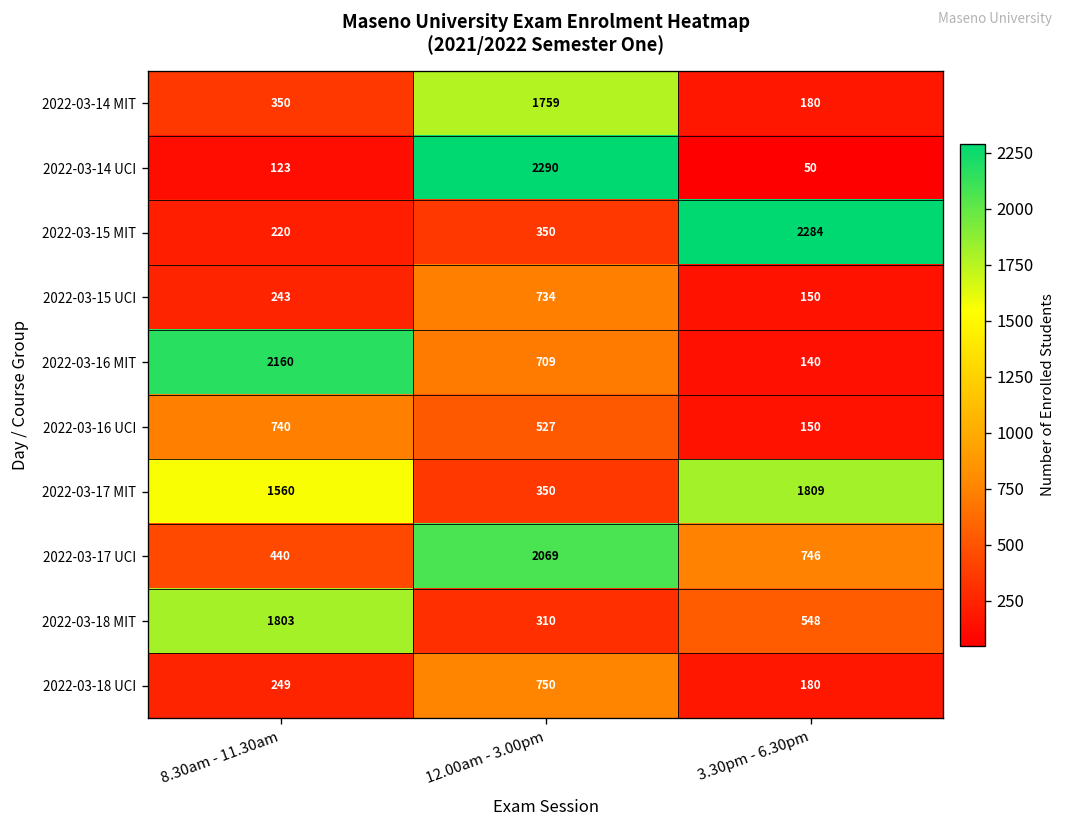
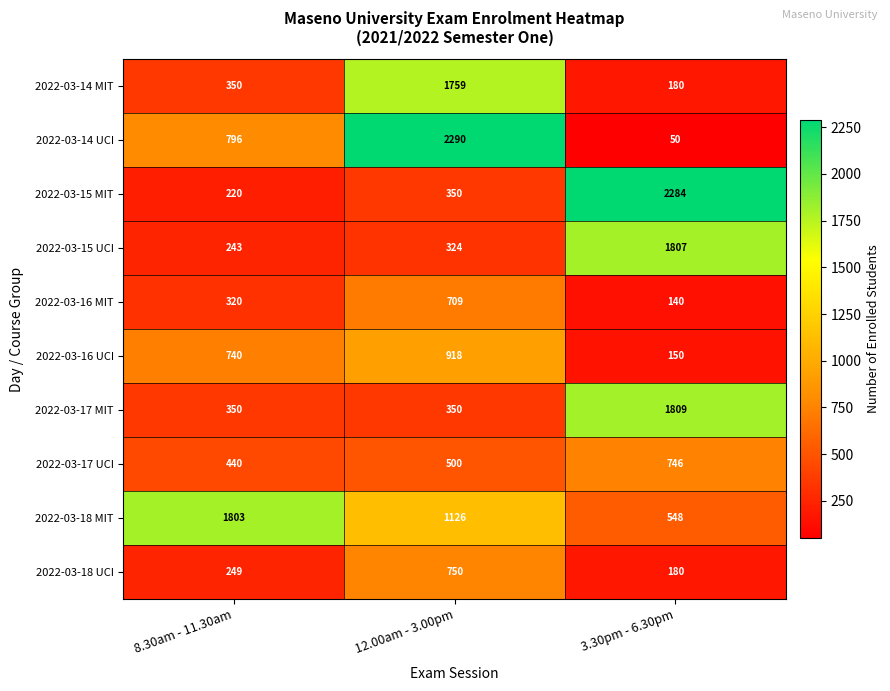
2022-03-14 UCI, 8.30am - 11.30am: 123 -> 796
2022-03-15 UCI, 12.00am - 3.00pm: 734 -> 324
2022-03-15 UCI, 3.30pm - 6.30pm: 150 -> 1807
2022-03-16 MIT, 8.30am - 11.30am: 2160 -> 320
2022-03-16 UCI, 12.00am - 3.00pm: 527 -> 918
2022-03-17 MIT, 8.30am - 11.30am: 1560 -> 350
2022-03-17 UCI, 12.00am - 3.00pm: 2069 -> 500
2022-03-18 MIT, 12.00am - 3.00pm: 310 -> 1126
